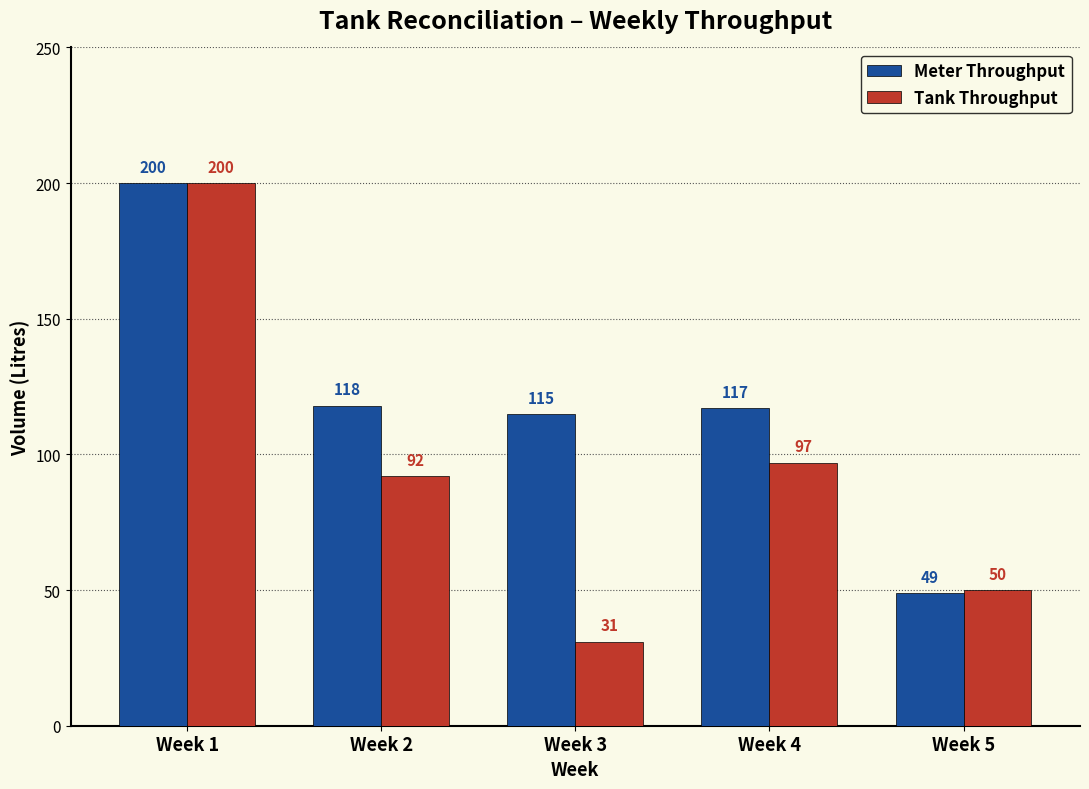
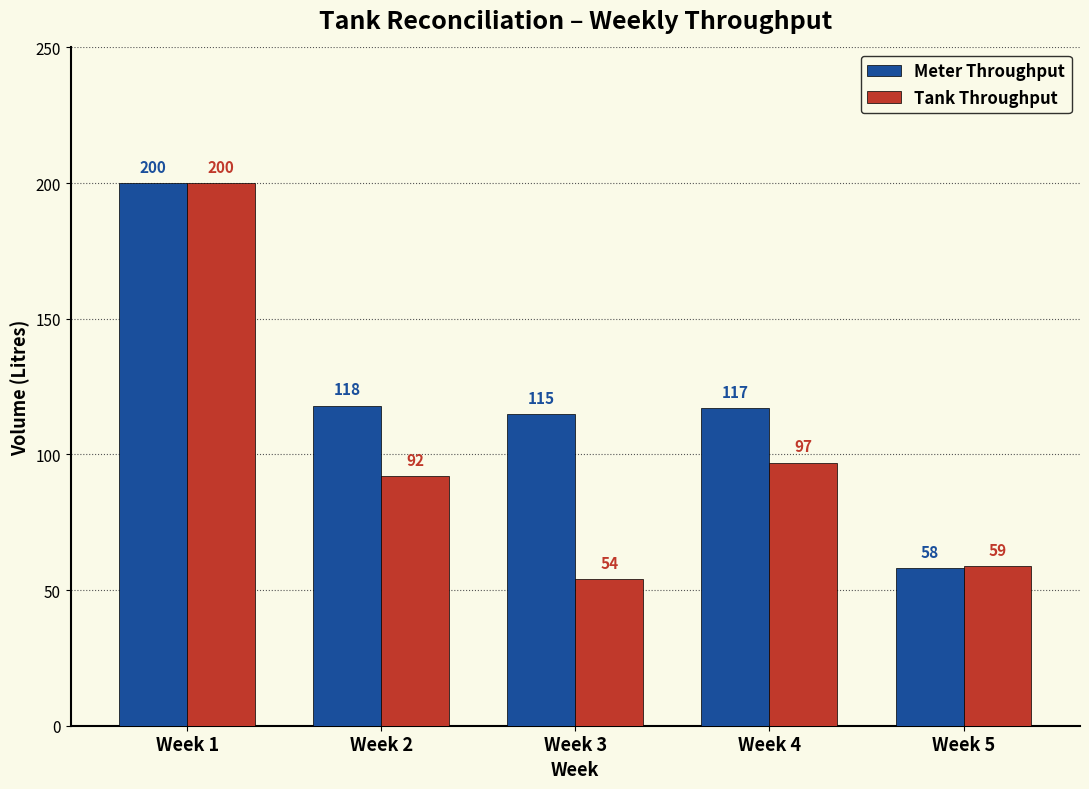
Tank Throughput, Week 3: 31 -> 54
Meter Throughput, Week 5: 49 -> 58
Tank Throughput, Week 5: 50 -> 59
